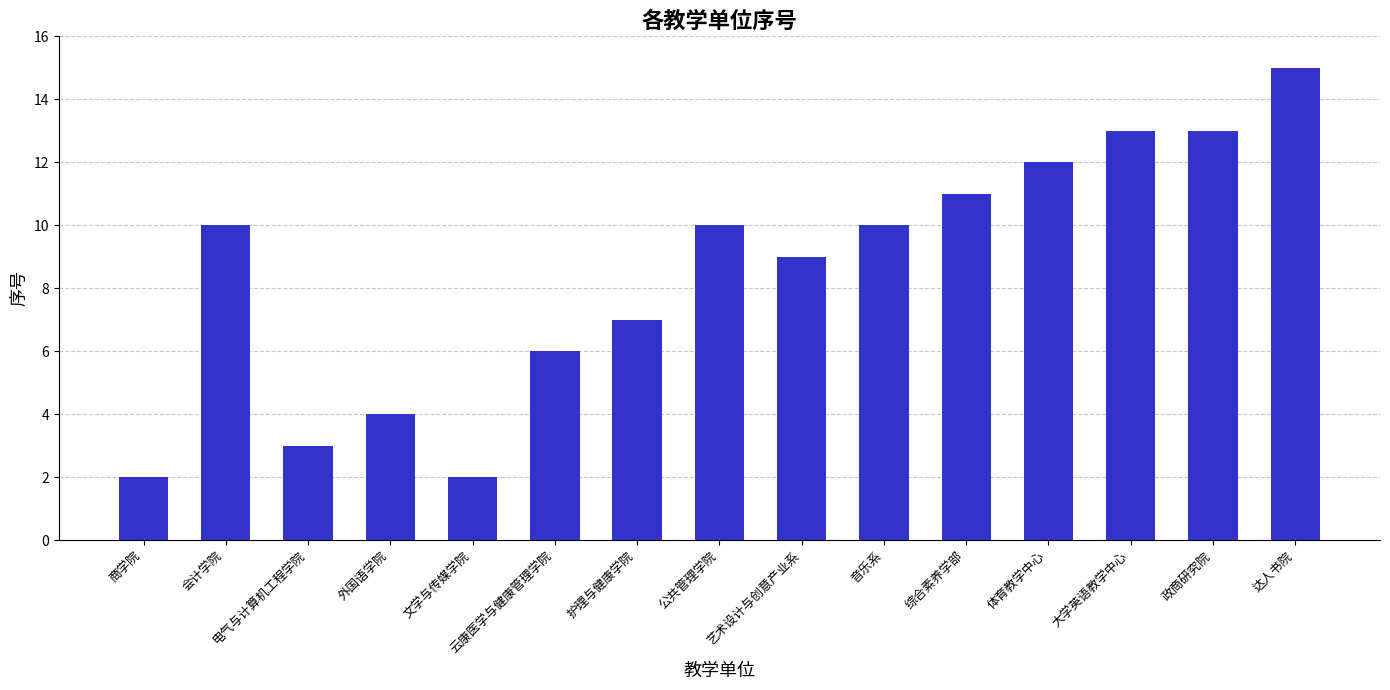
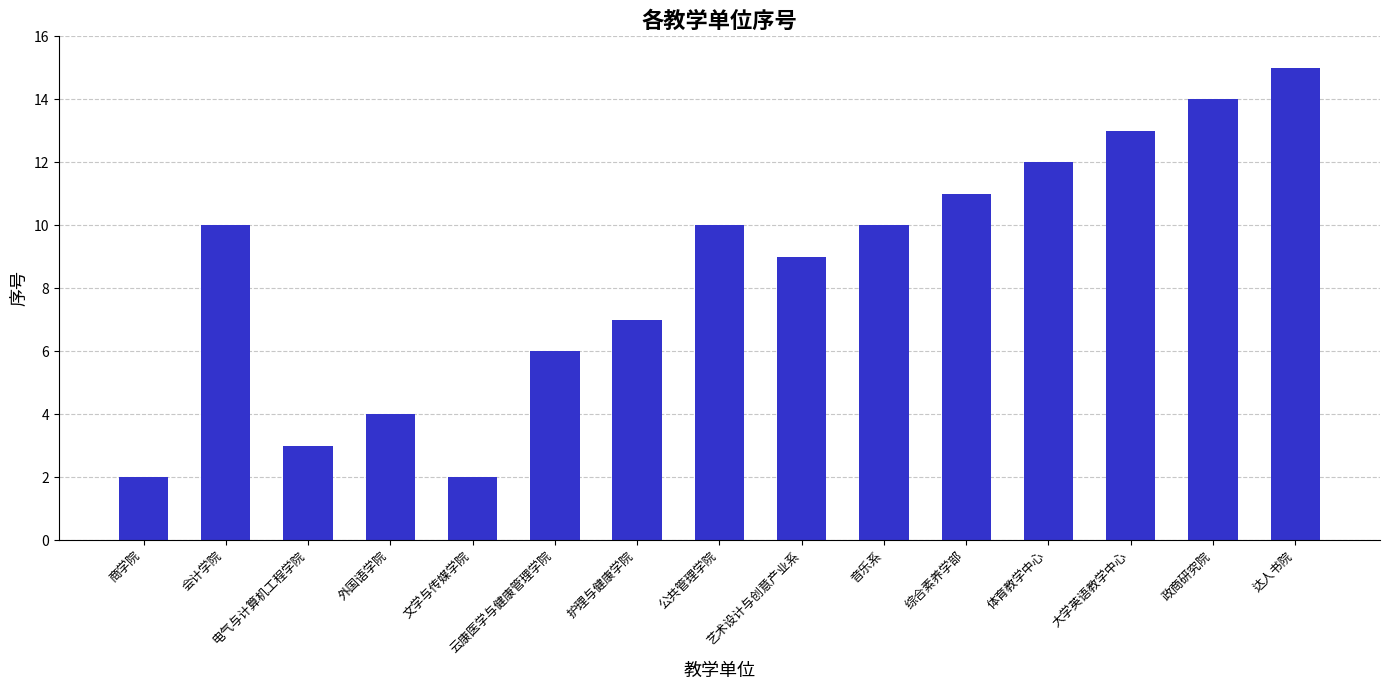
政商研究院: 13 -> 14
